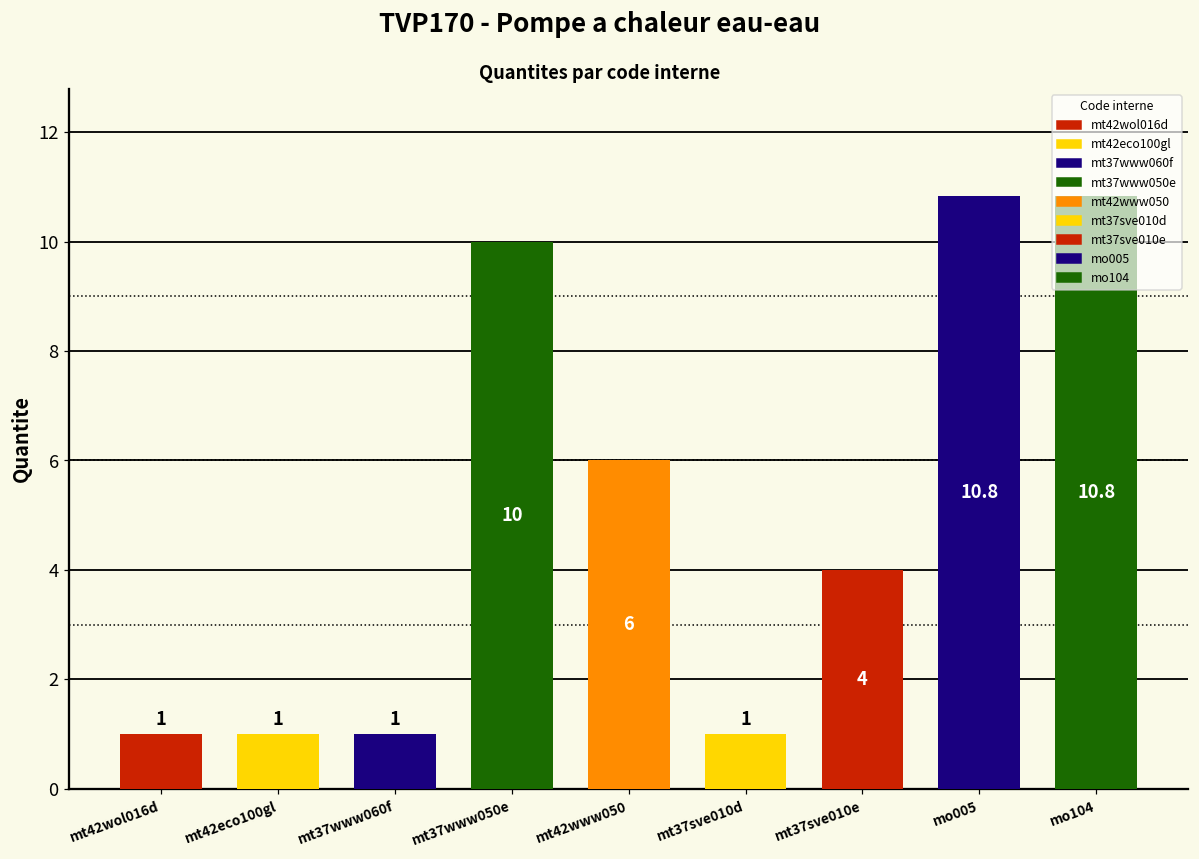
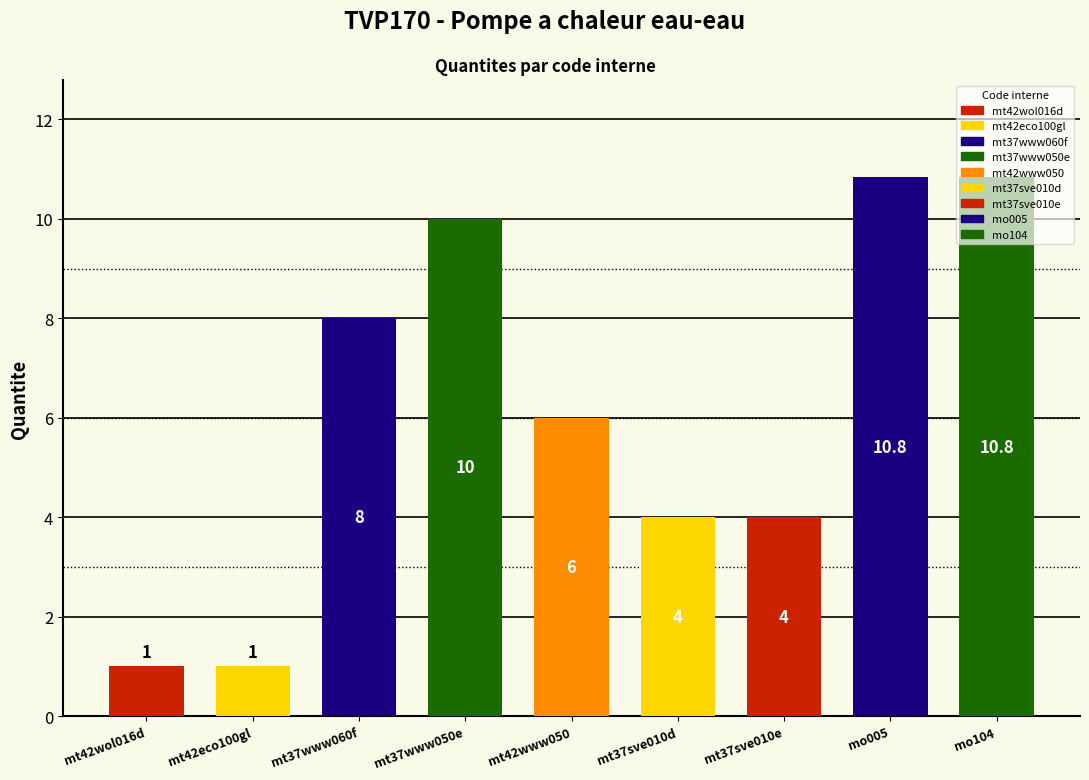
mt37www060f: 1 -> 8
mt37sve010d: 1 -> 4
